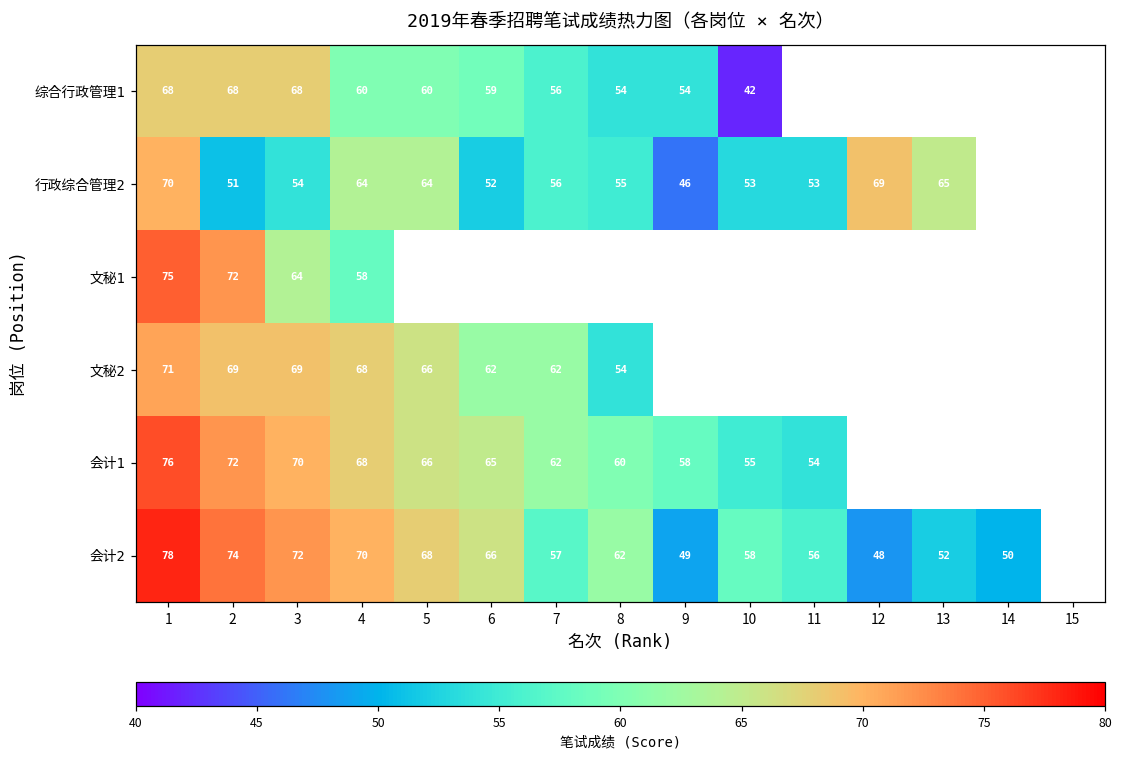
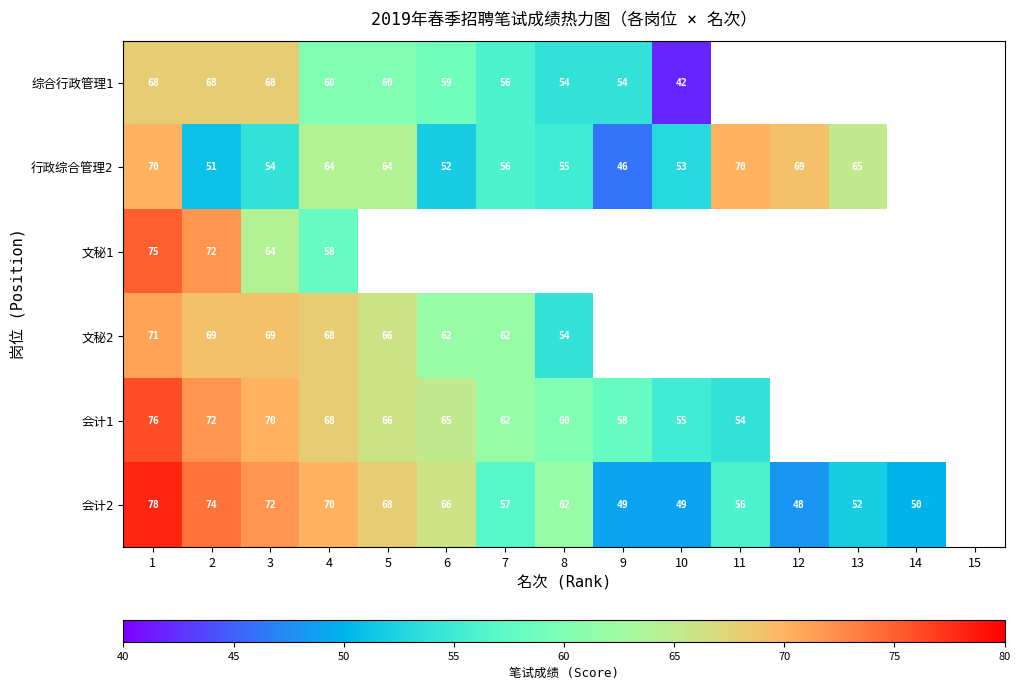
行政综合管理2, 11: 53 -> 70
会计2, 10: 58 -> 49
